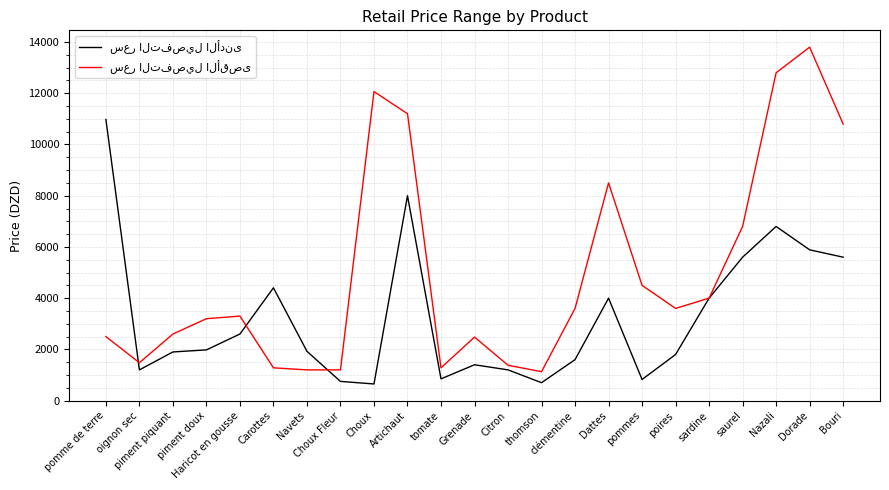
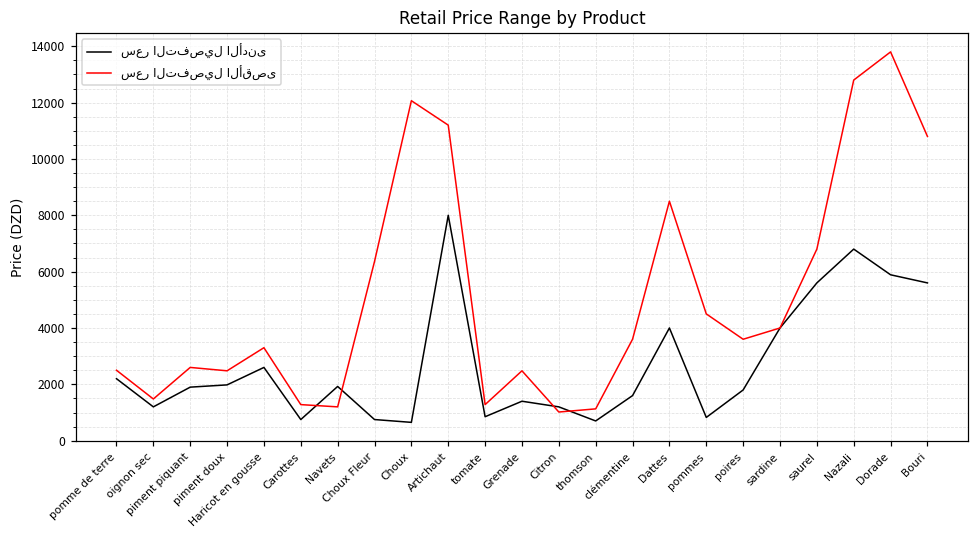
سعر التفصيل الأدنى, pomme de terre: 11000 -> 2200
سعر التفصيل الأقصى, piment doux: 3200 -> 2500
سعر التفصيل الأدنى, Carottes: 4400 -> 800
سعر التفصيل الأقصى, Choux Fleur: 1200 -> 6400
سعر التفصيل الأقصى, Citron: 1400 -> 1000
